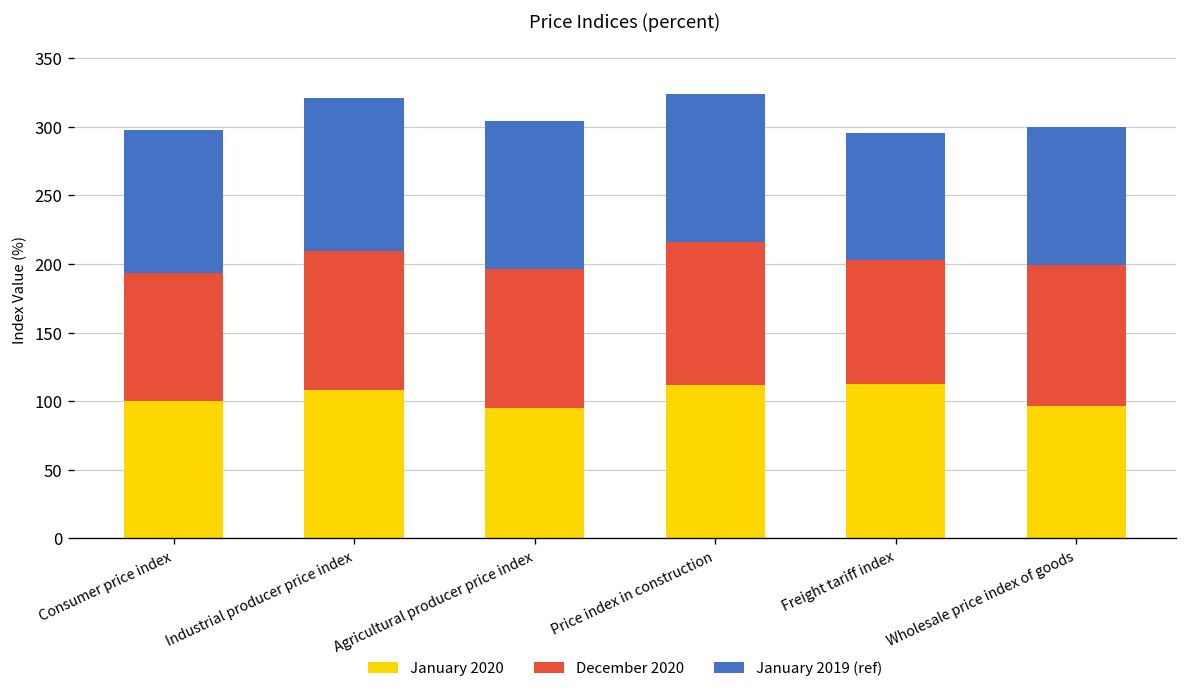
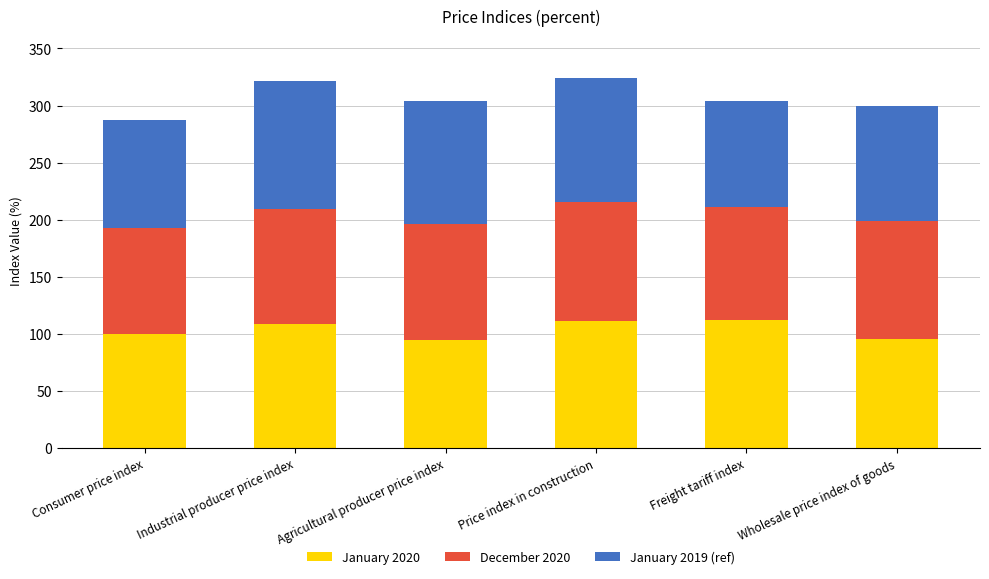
January 2019 (ref), Consumer price index: 105 -> 94
December 2020, Freight tariff index: 90 -> 99
